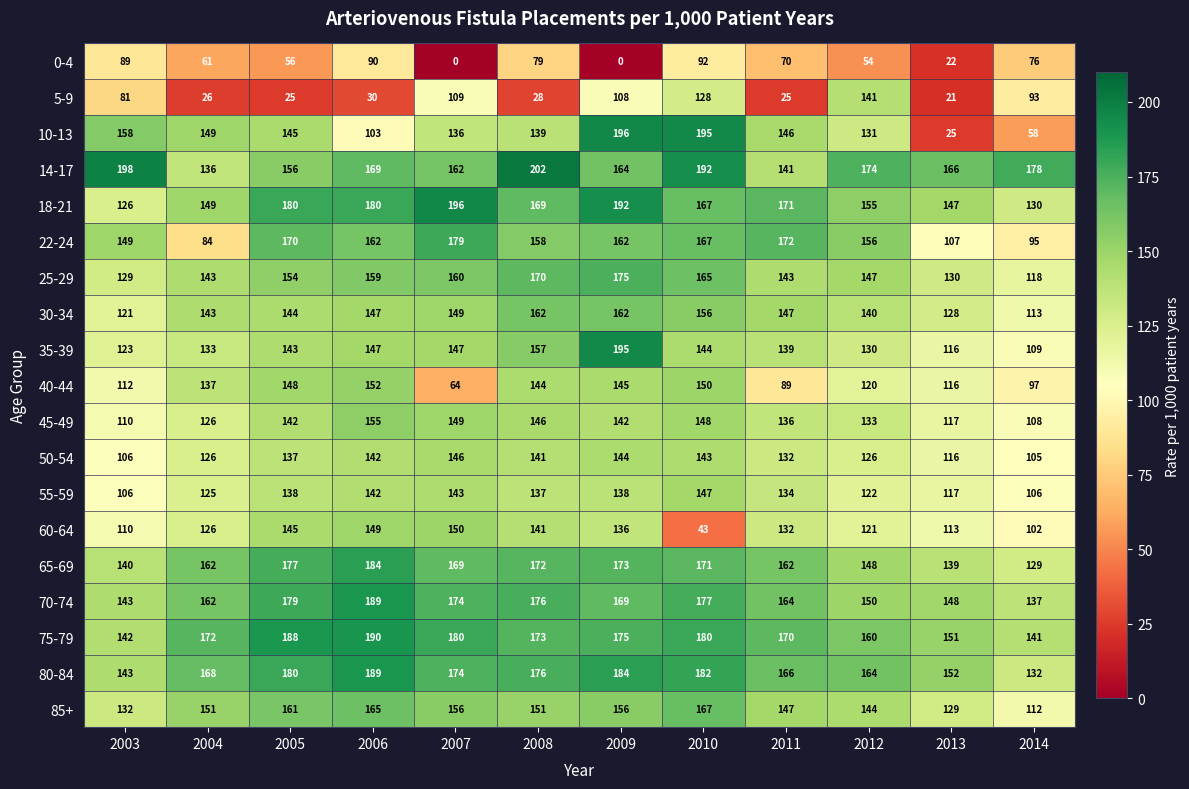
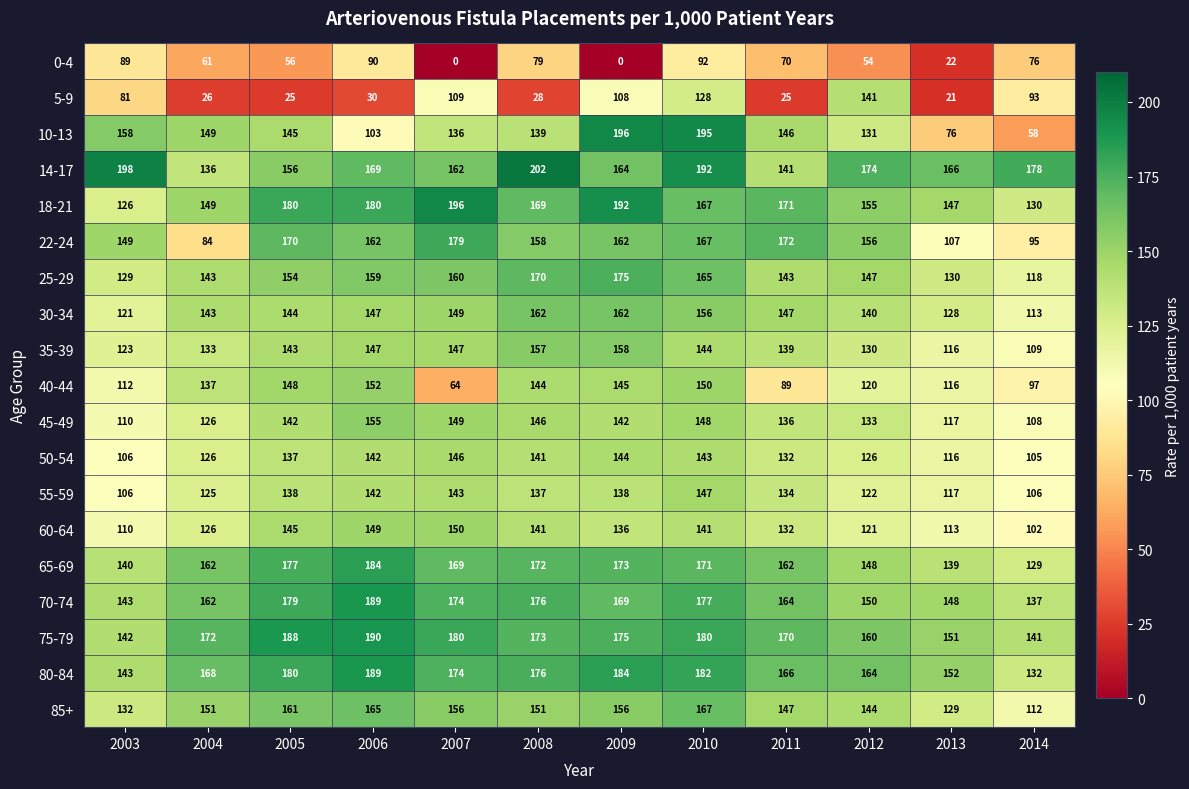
10-13, 2013: 25 -> 76
35-39, 2009: 195 -> 158
60-64, 2010: 43 -> 141
